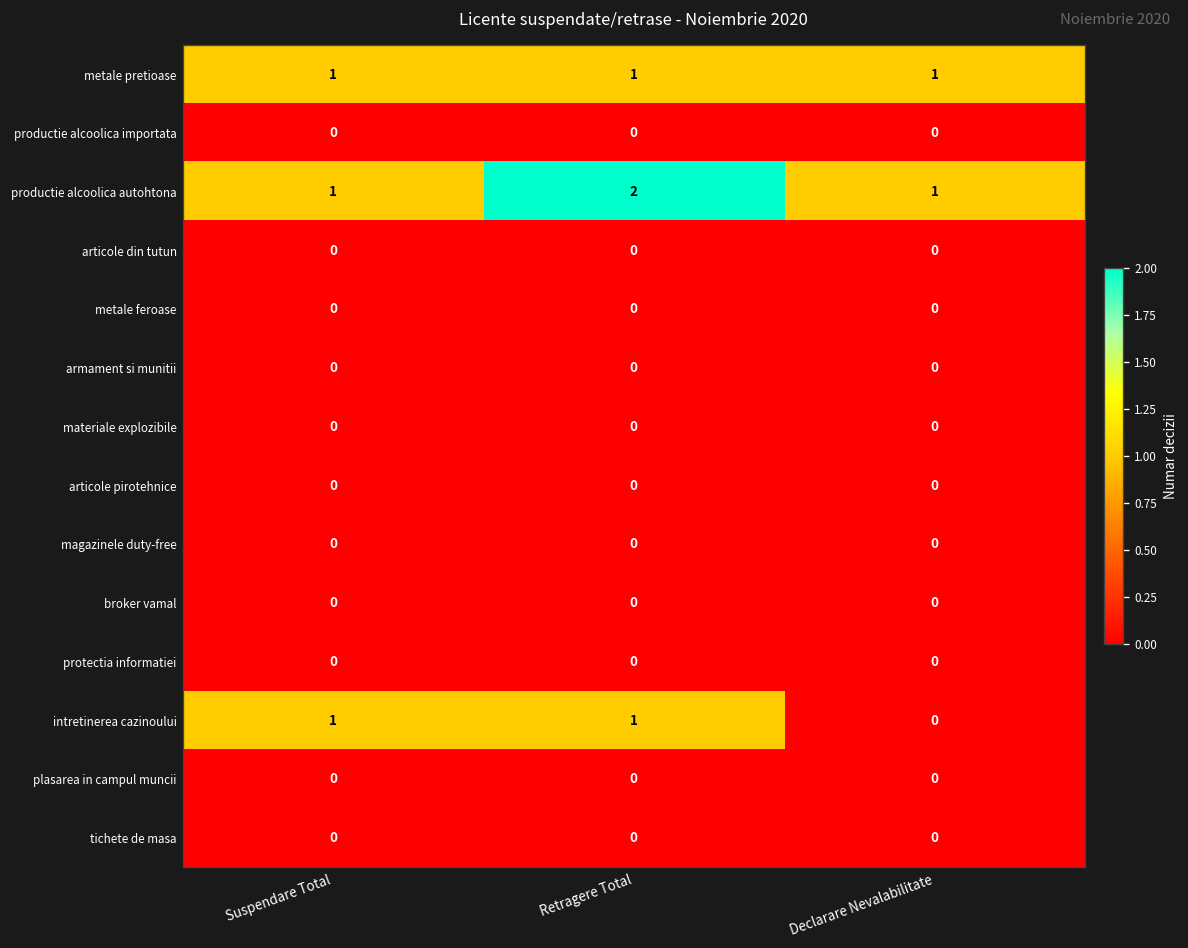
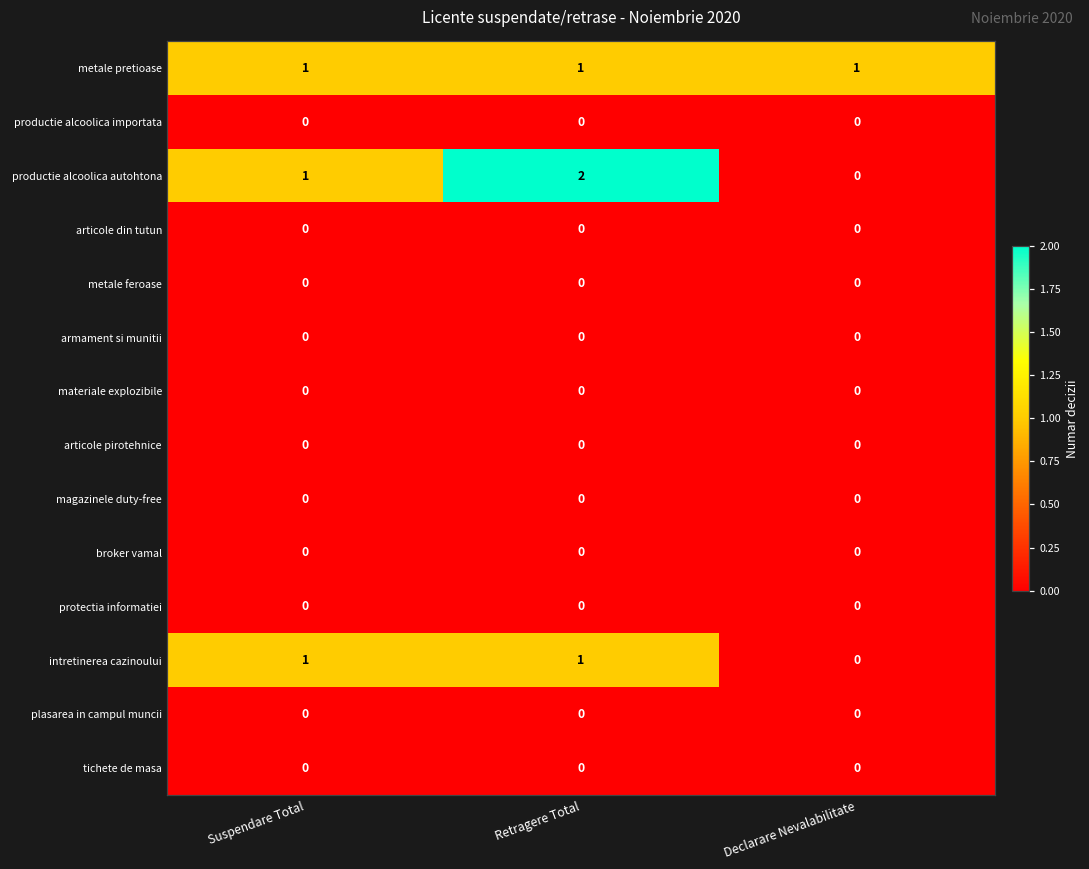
productie alcoolica autohtona, Declarare Nevalabilitate: 1 -> 0
